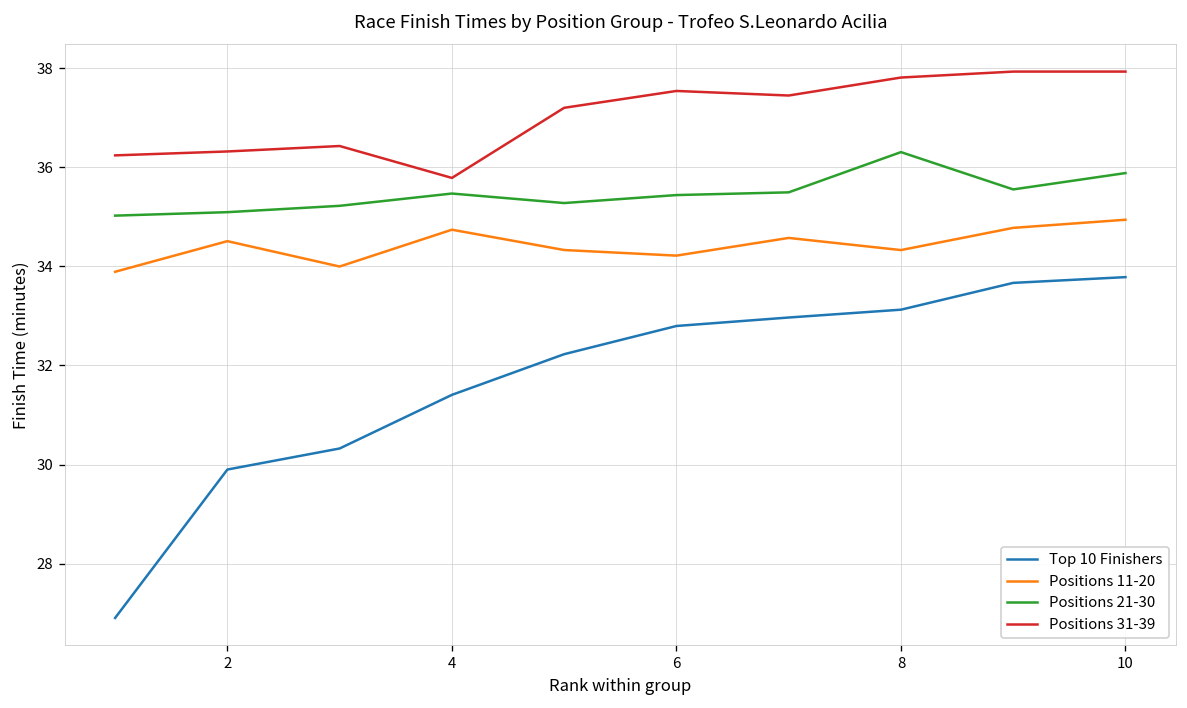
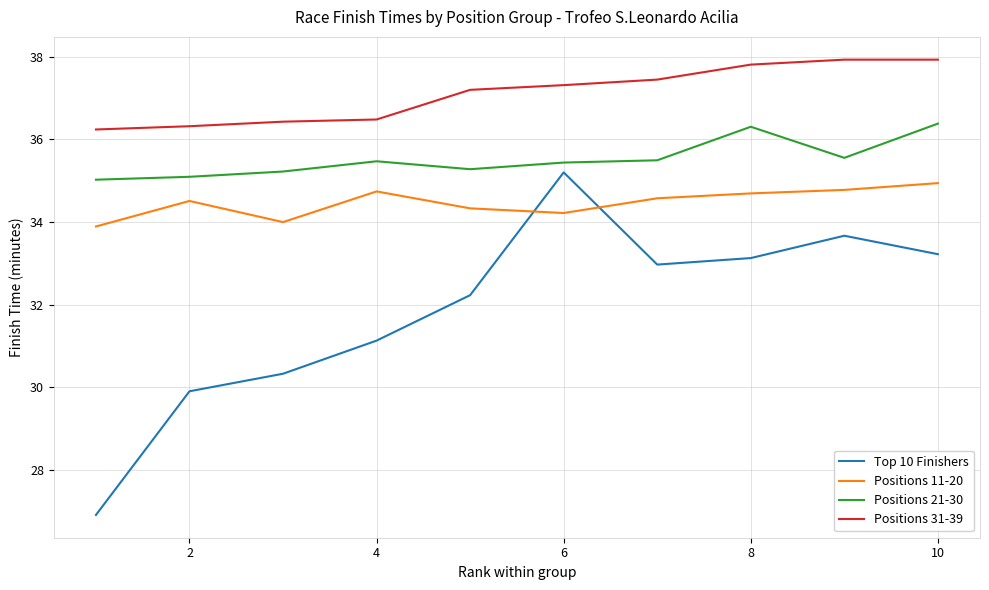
Top 10 Finishers, 4: 31.4 -> 31.1
Positions 31-39, 4: 35.8 -> 36.5
Top 10 Finishers, 6: 32.8 -> 35.2
Positions 31-39, 6: 37.5 -> 37.3
Positions 11-20, 8: 34.3 -> 34.7
Top 10 Finishers, 10: 33.8 -> 33.2
Positions 21-30, 10: 35.9 -> 36.4
